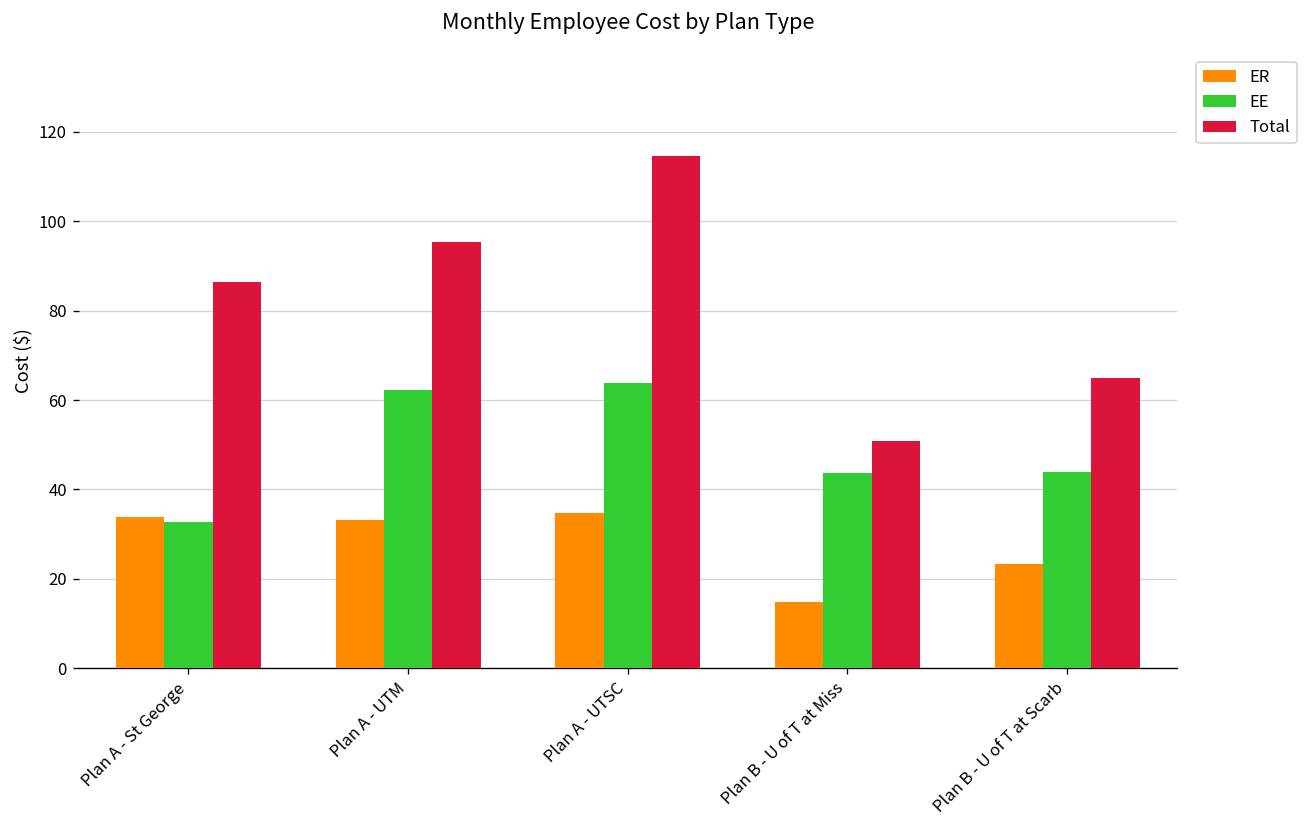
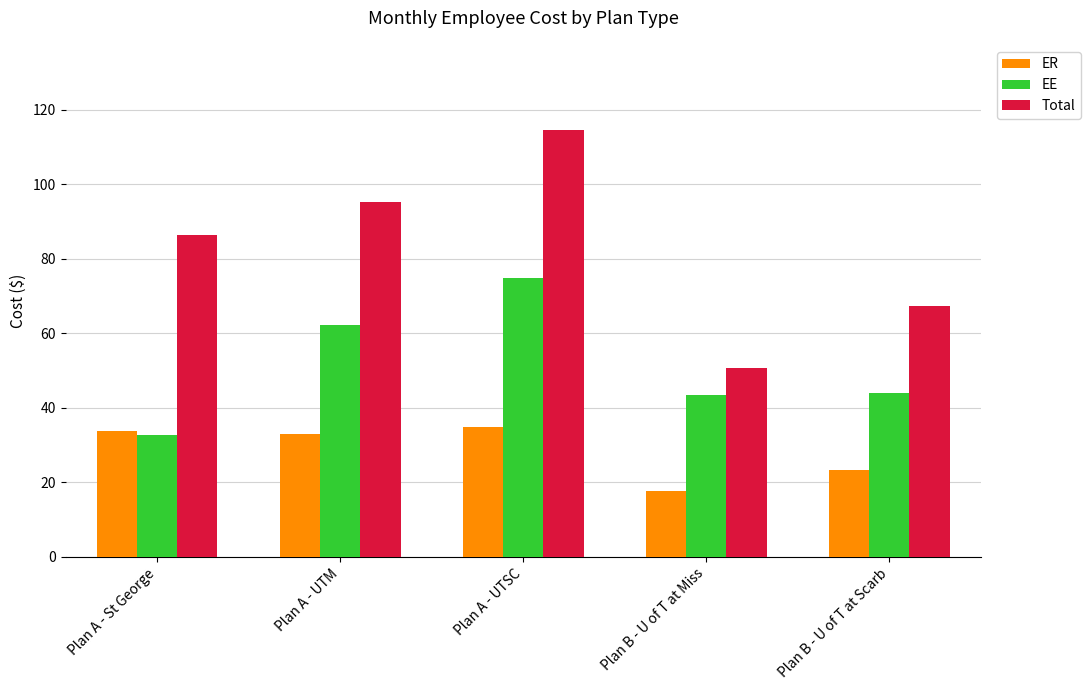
EE, Plan A - UTSC: 64 -> 75
ER, Plan B - U of T at Miss: 15 -> 18
Total, Plan B - U of T at Scarb: 65 -> 67
